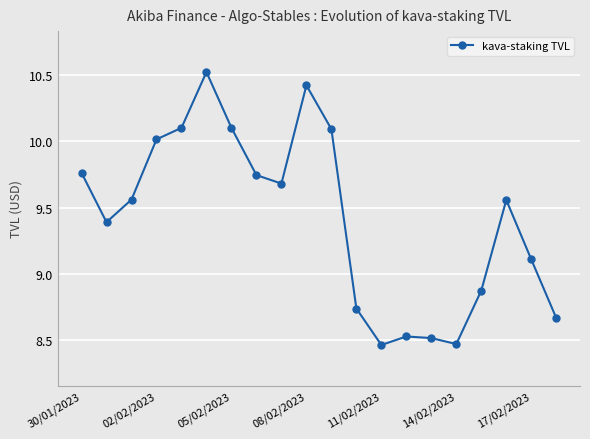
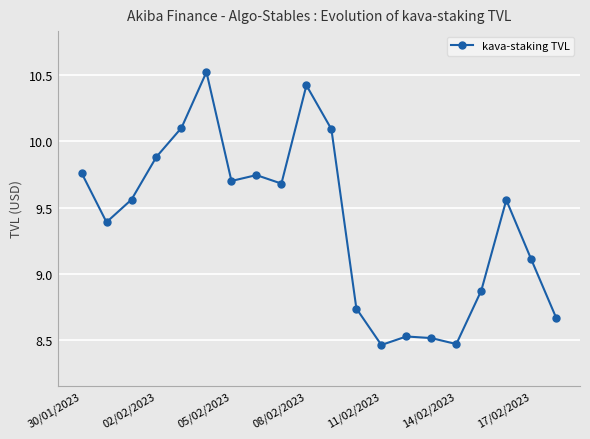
02/02/2023: 10.01 -> 9.88
05/02/2023: 10.1 -> 9.7
